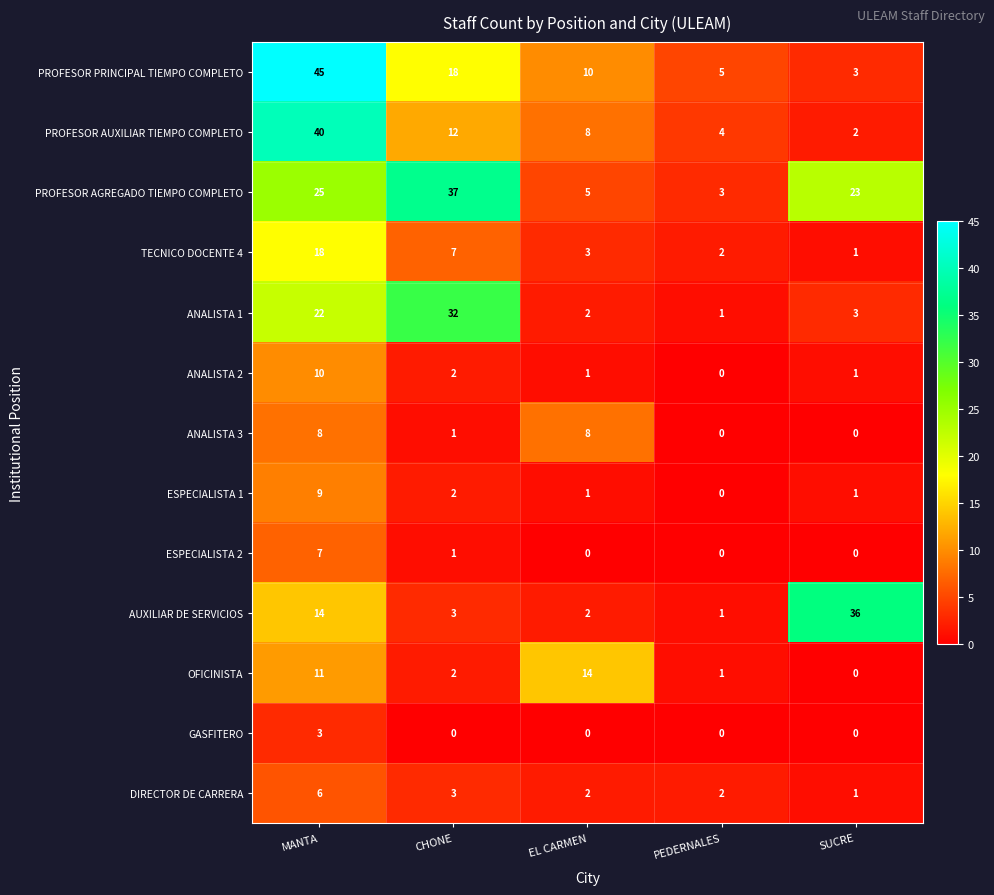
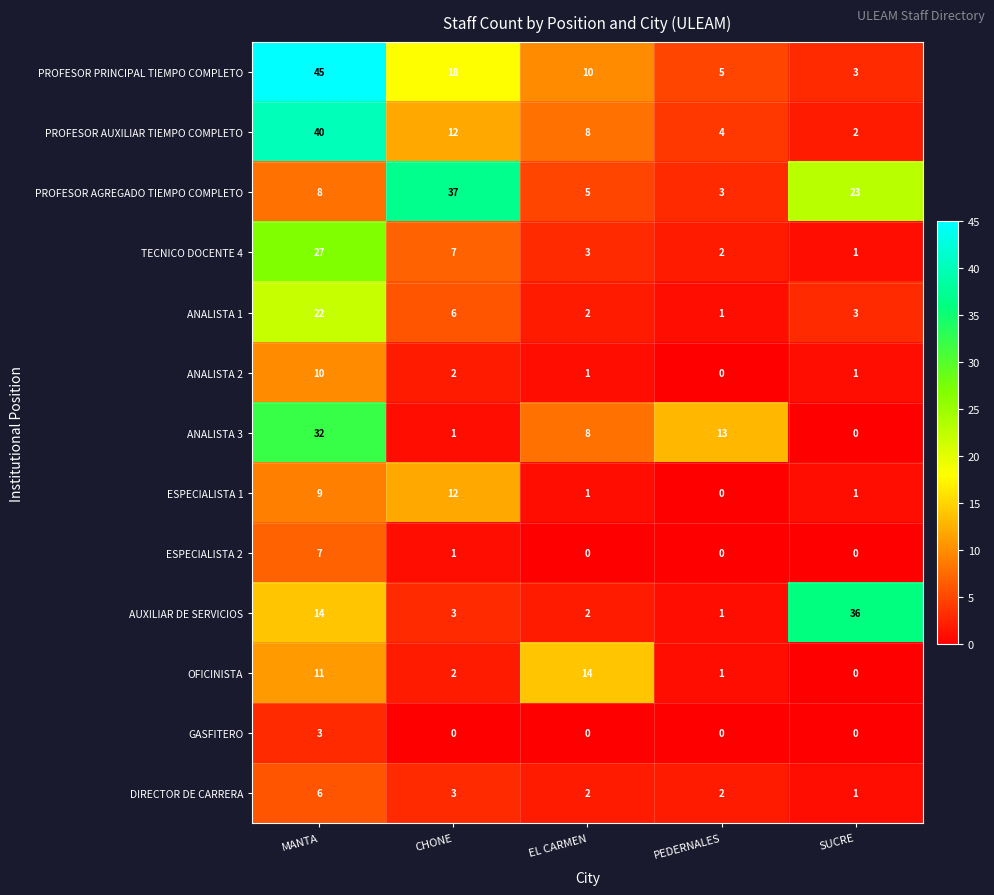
PROFESOR AGREGADO TIEMPO COMPLETO, MANTA: 25 -> 8
TECNICO DOCENTE 4, MANTA: 18 -> 27
ANALISTA 1, CHONE: 32 -> 6
ANALISTA 3, MANTA: 8 -> 32
ANALISTA 3, PEDERNALES: 0 -> 13
ESPECIALISTA 1, CHONE: 2 -> 12
